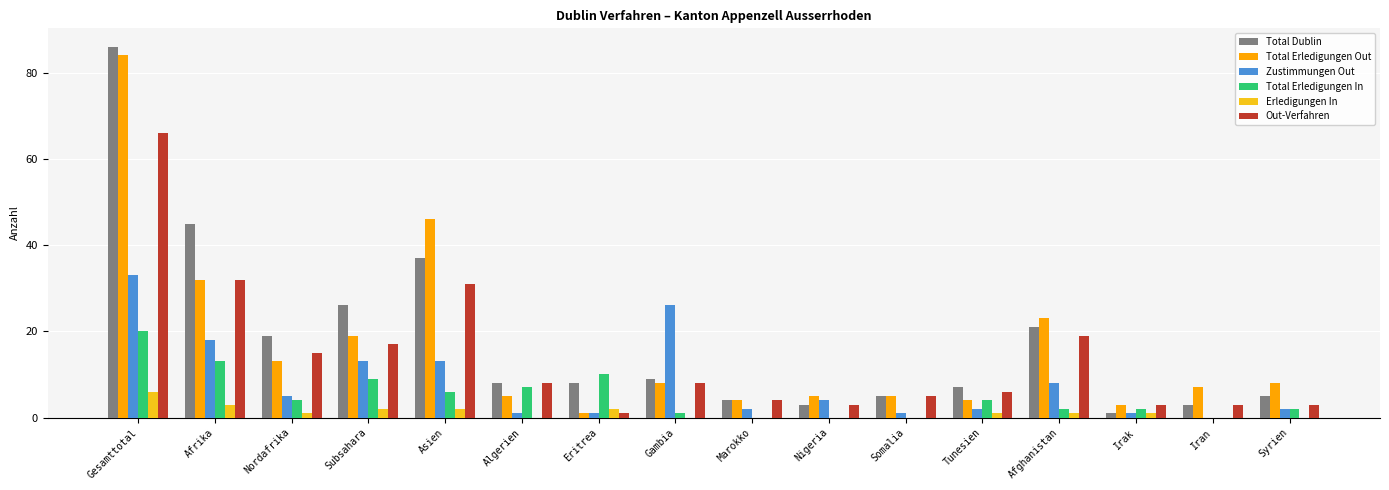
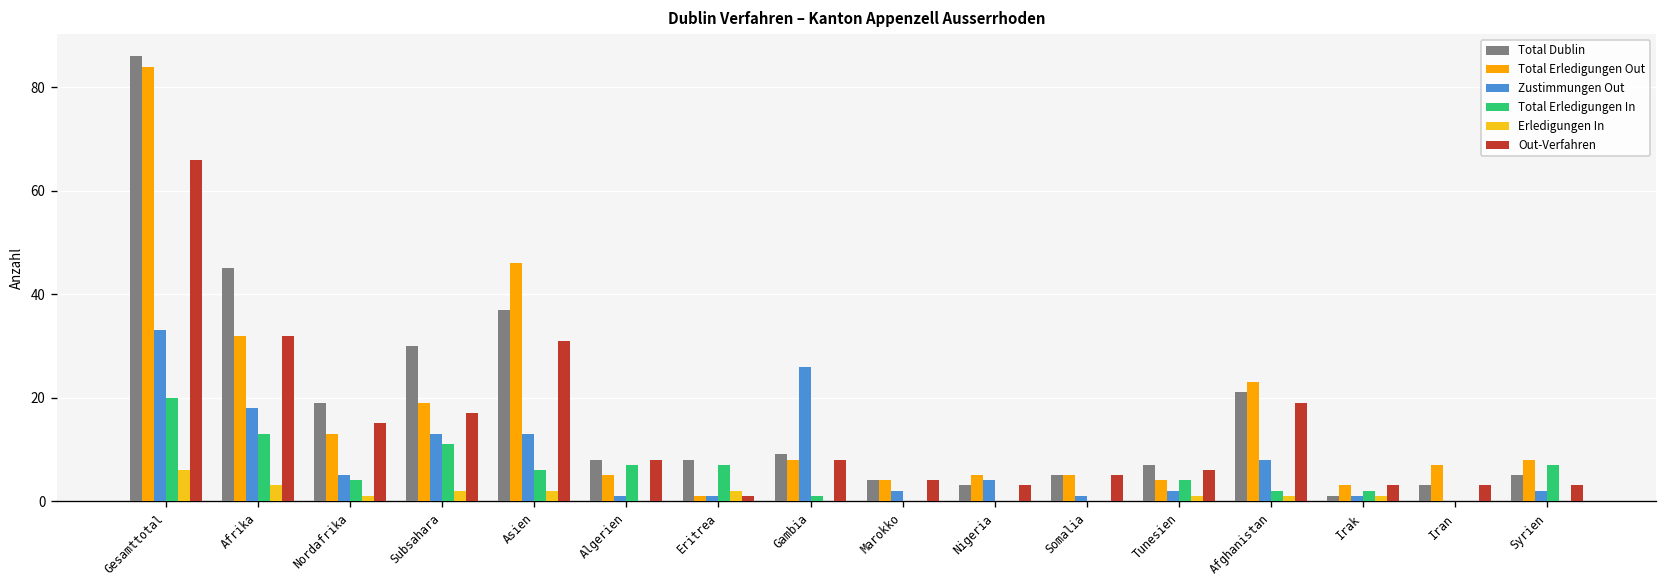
Total Dublin, Subsahara: 26 -> 30
Total Erledigungen In, Subsahara: 9 -> 11
Total Erledigungen In, Eritrea: 10 -> 7
Total Erledigungen In, Syrien: 2 -> 7
